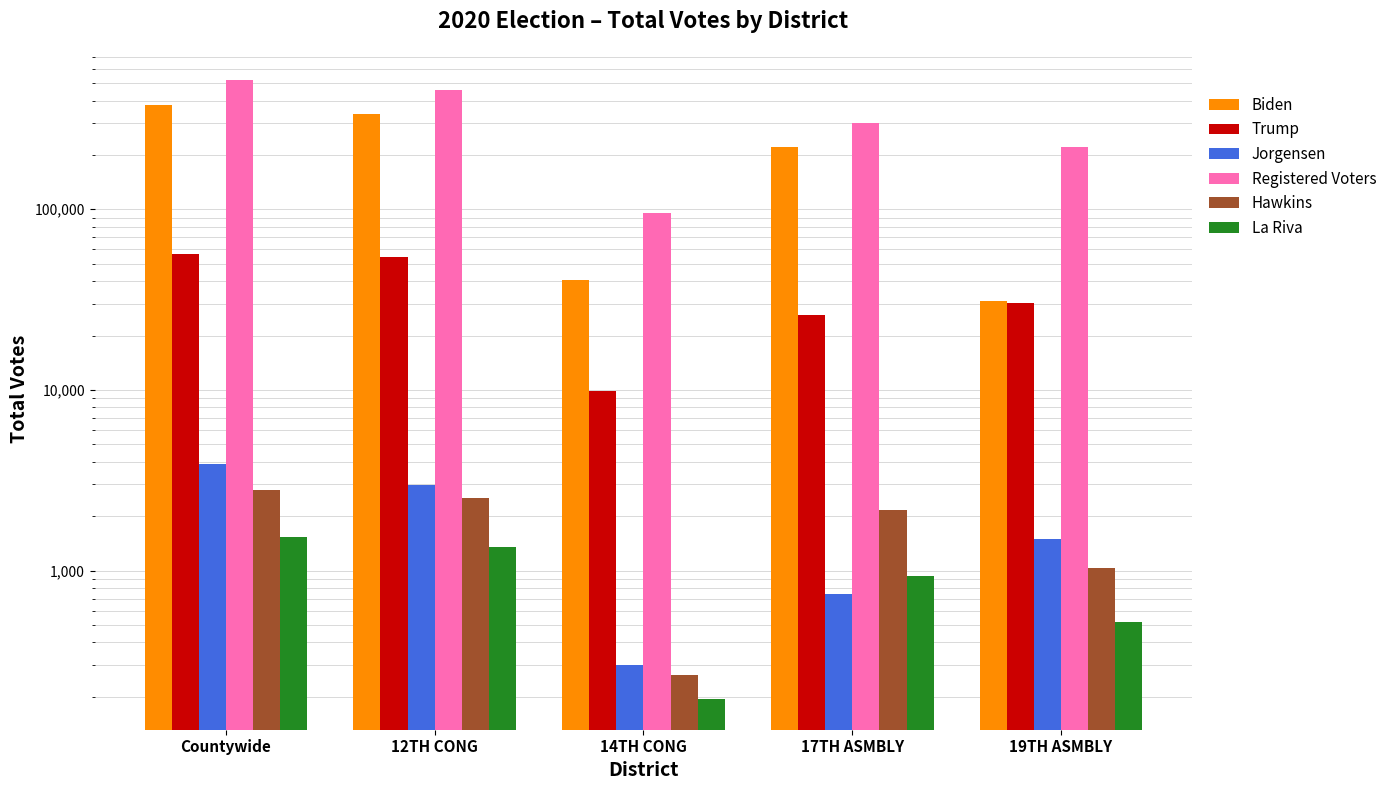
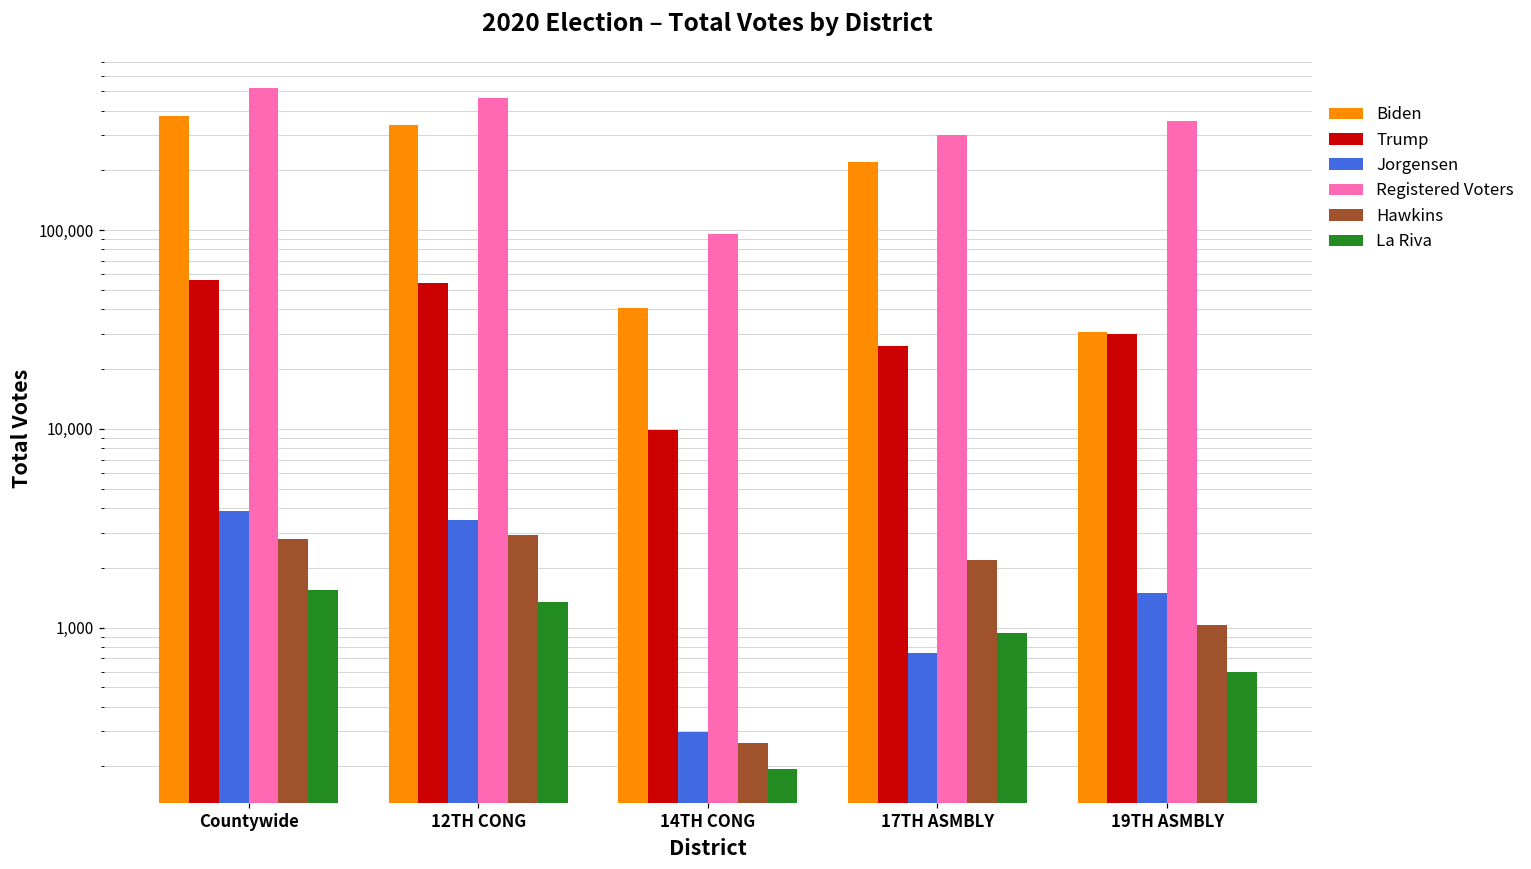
Jorgensen, 12TH CONG: 3,000 -> 3,500
Hawkins, 12TH CONG: 2,500 -> 2,900
Registered Voters, 19TH ASMBLY: 220,000 -> 350,000
La Riva, 19TH ASMBLY: 520 -> 600
